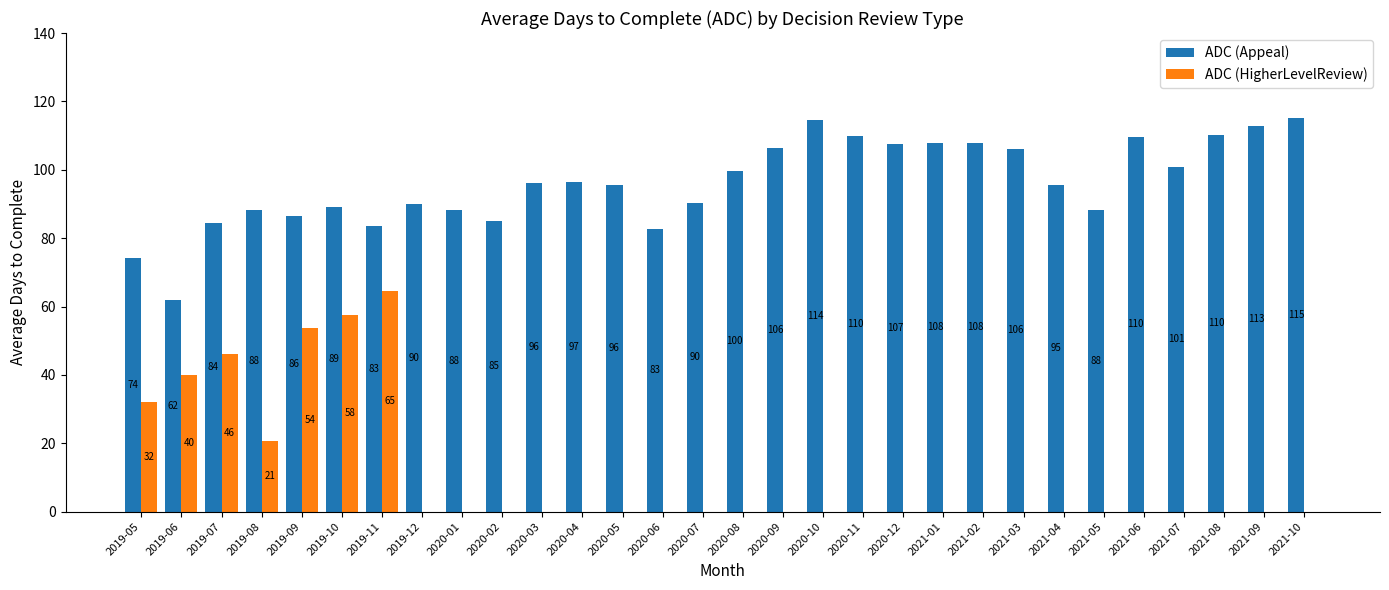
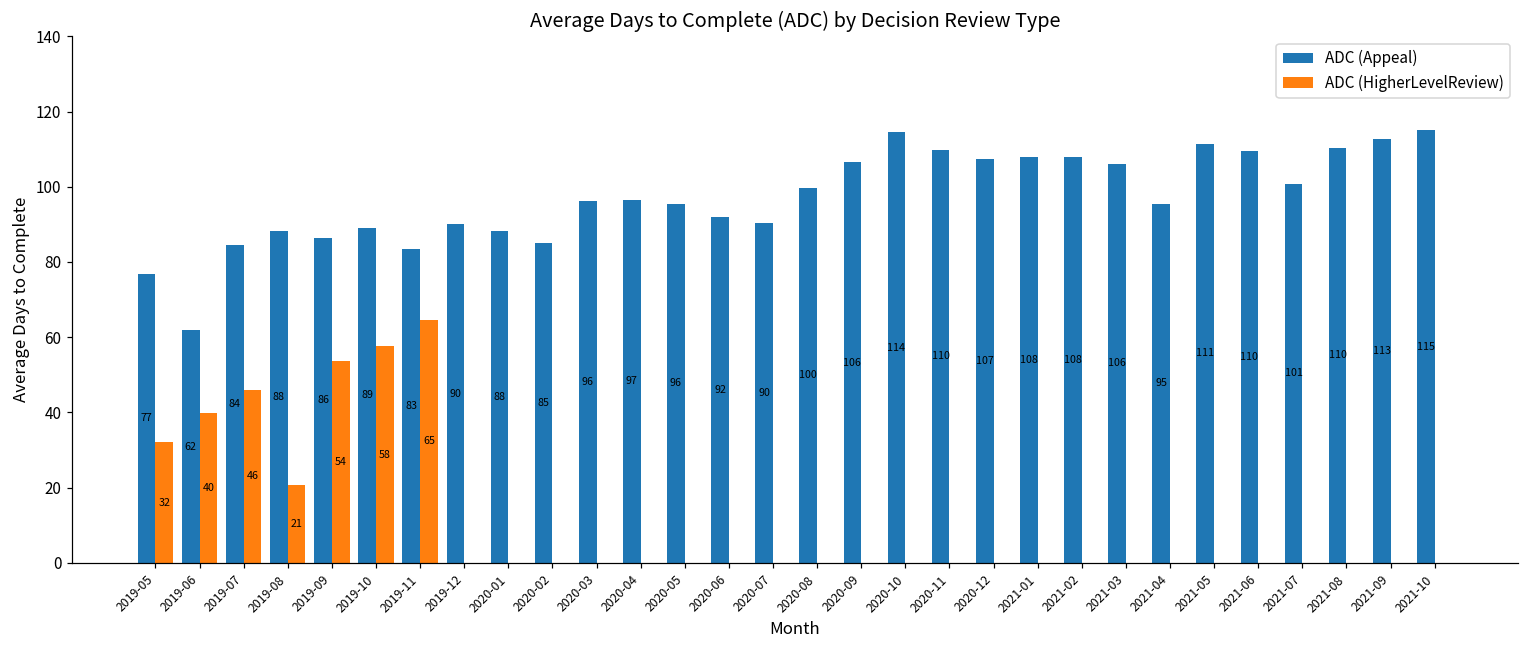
ADC (Appeal), 2019-05: 74 -> 77
ADC (Appeal), 2020-06: 83 -> 92
ADC (Appeal), 2021-05: 88 -> 111
